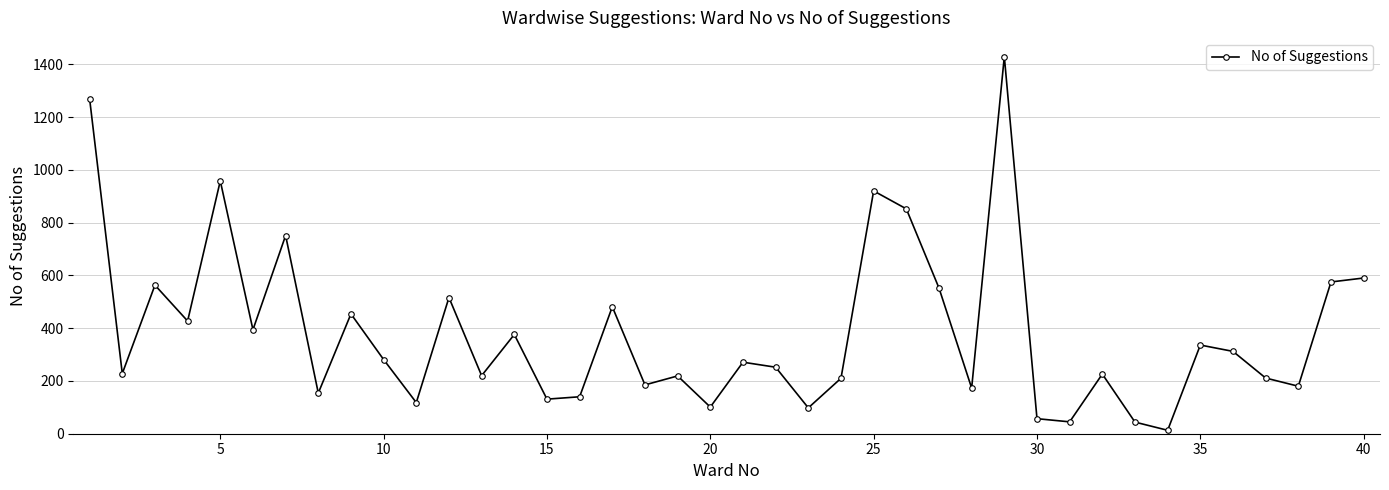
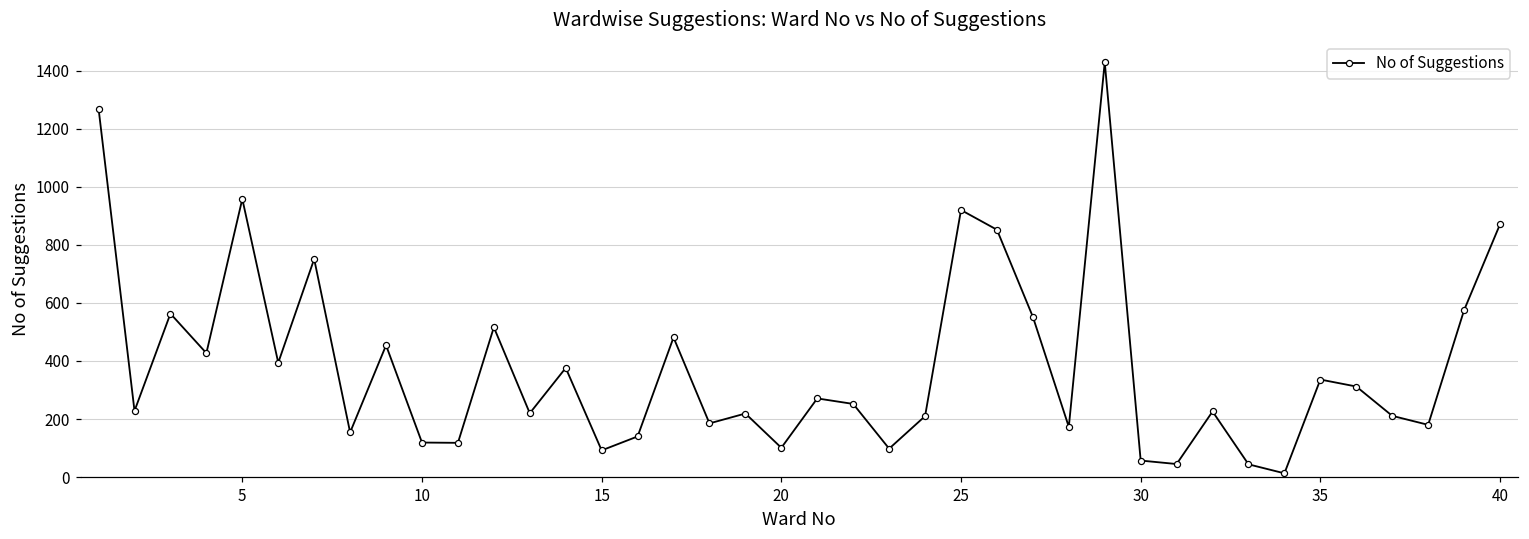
10: 280 -> 120
15: 130 -> 90
40: 590 -> 870
